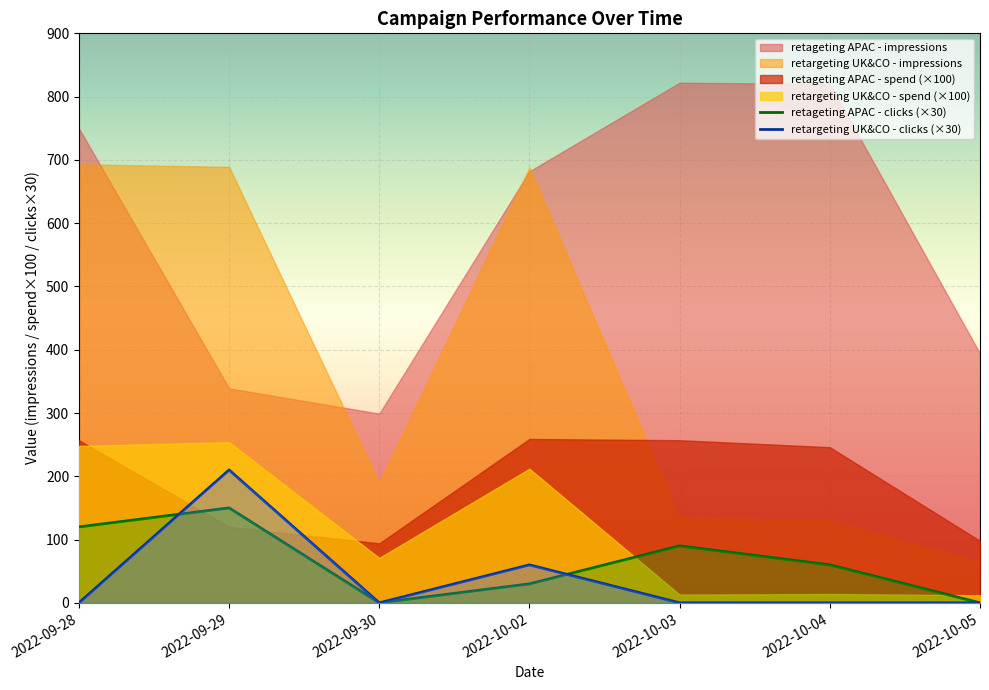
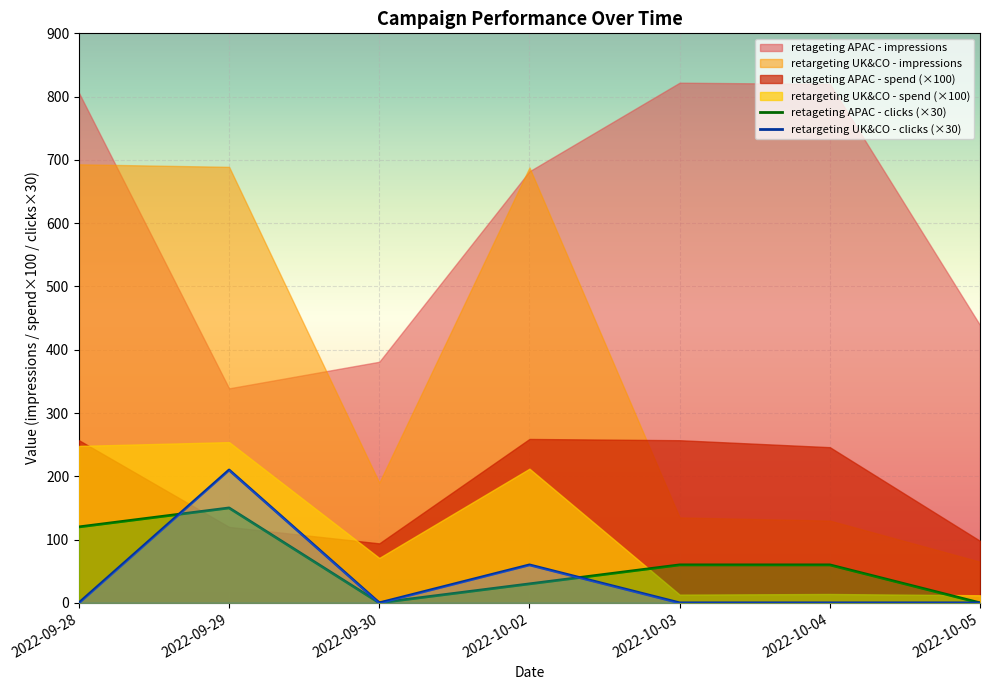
retageting APAC - impressions, 2022-09-28: 750 -> 810
retageting APAC - impressions, 2022-09-30: 300 -> 380
retageting APAC - clicks (×30), 2022-10-03: 90 -> 60
retageting APAC - impressions, 2022-10-05: 390 -> 440
